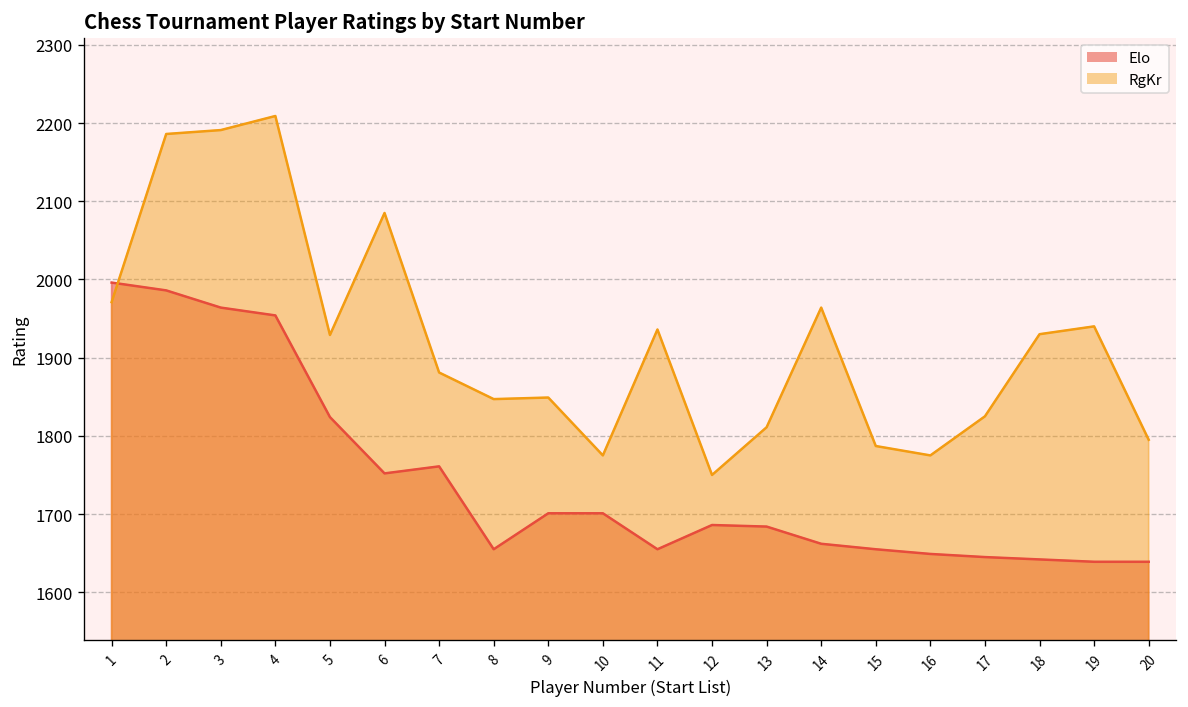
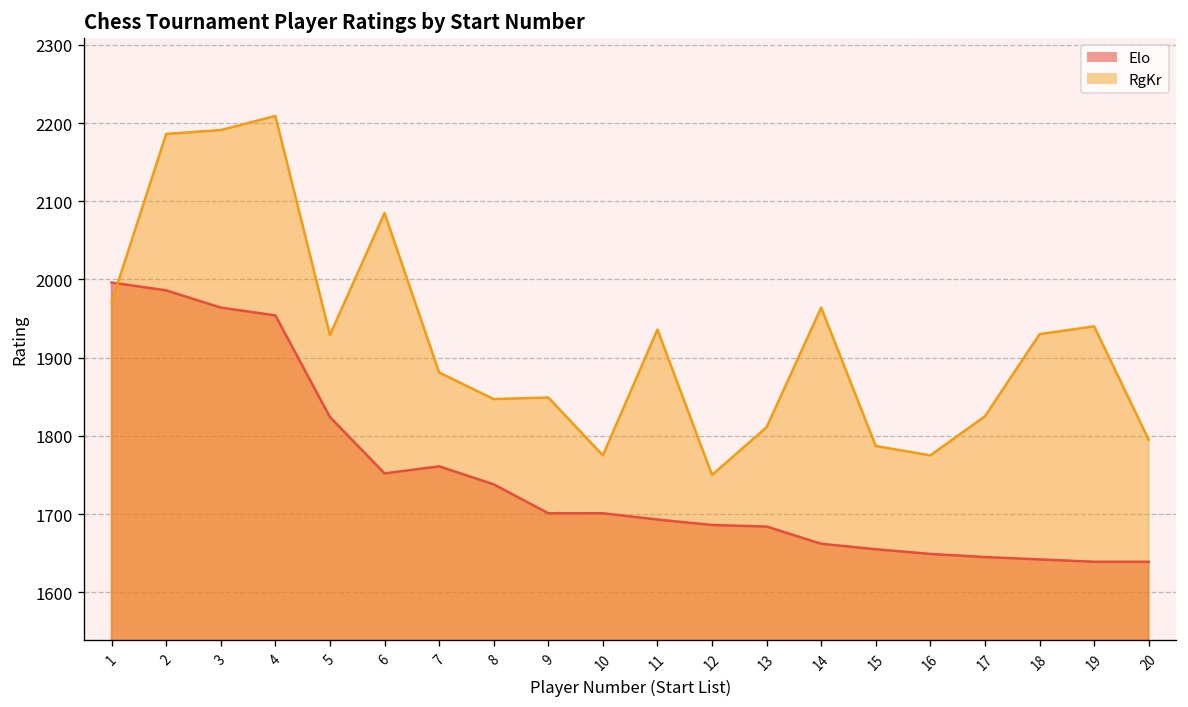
Elo, 8: 1660 -> 1740
Elo, 11: 1660 -> 1690
